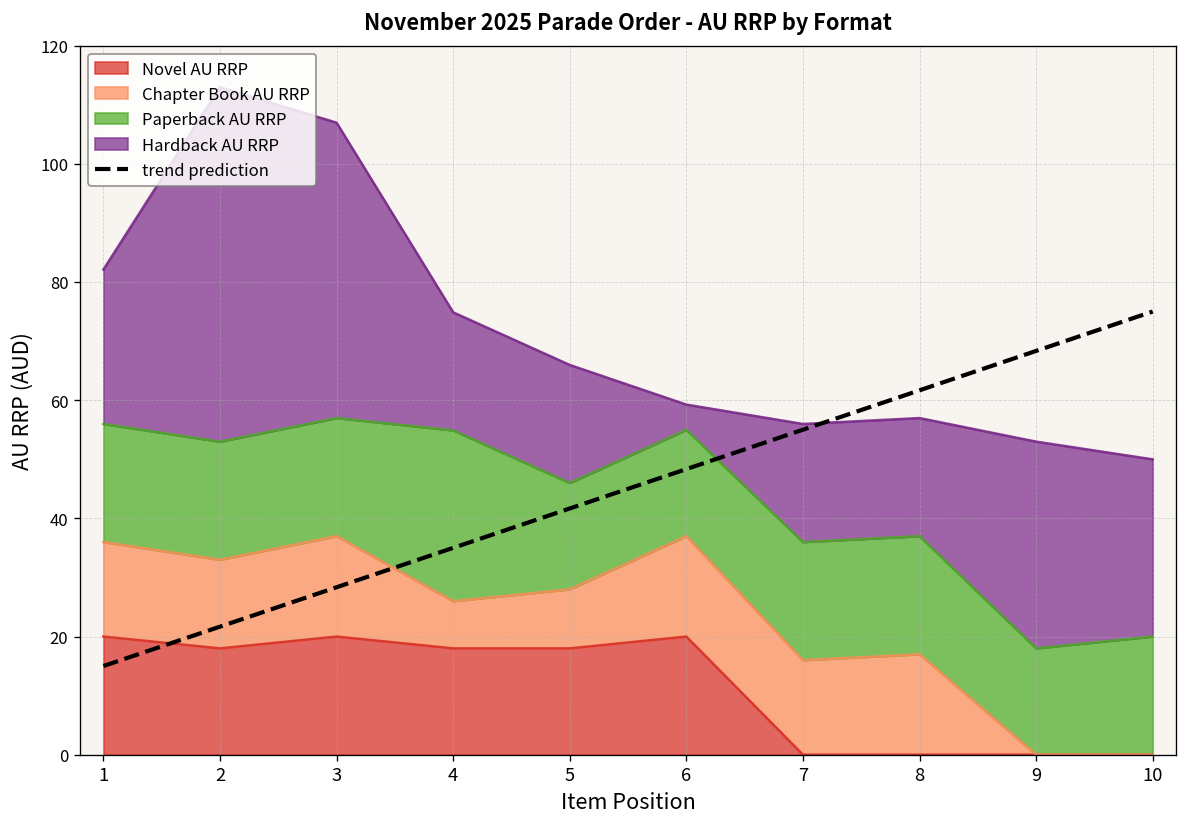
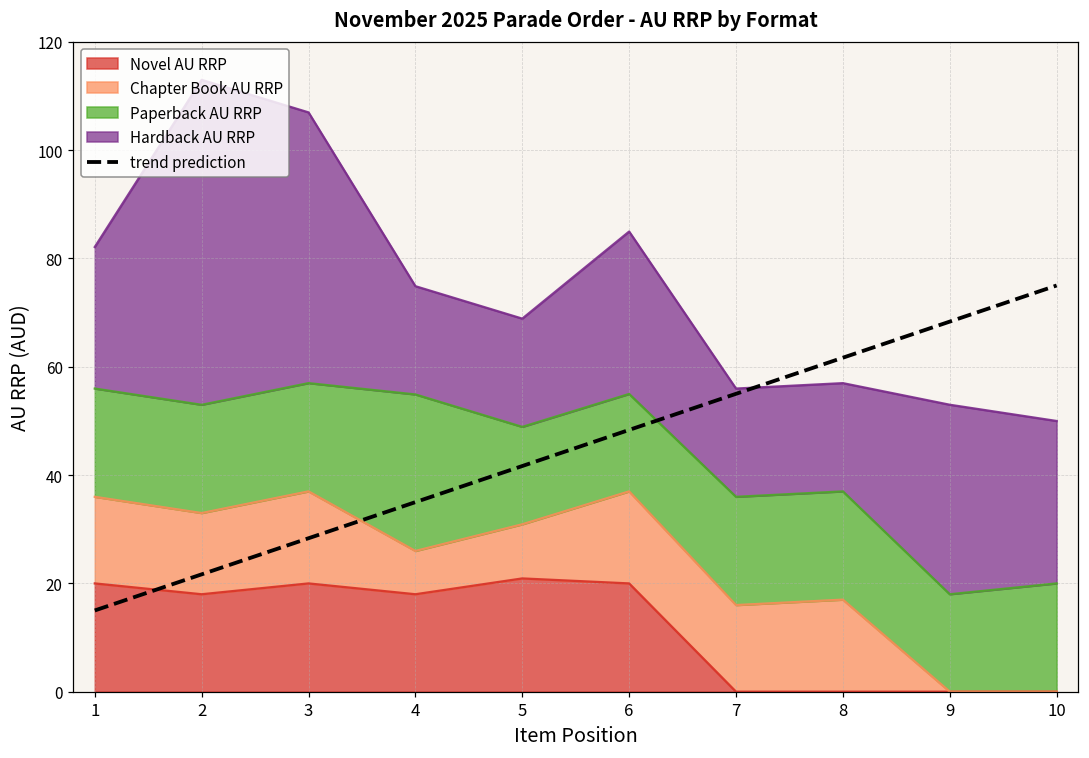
Novel AU RRP, 5: 18 -> 21
Hardback AU RRP, 6: 4 -> 30
